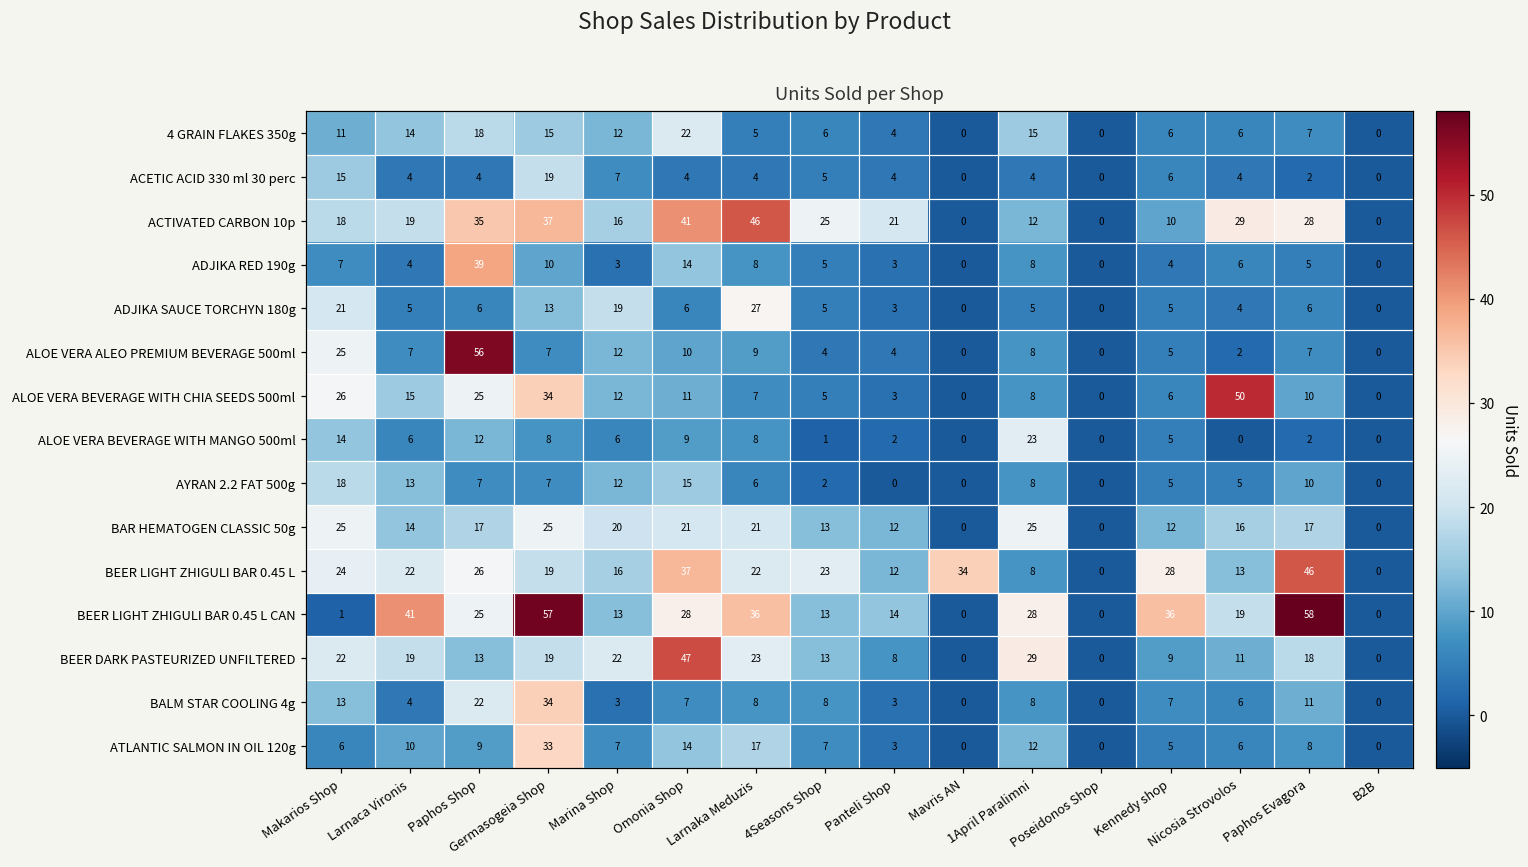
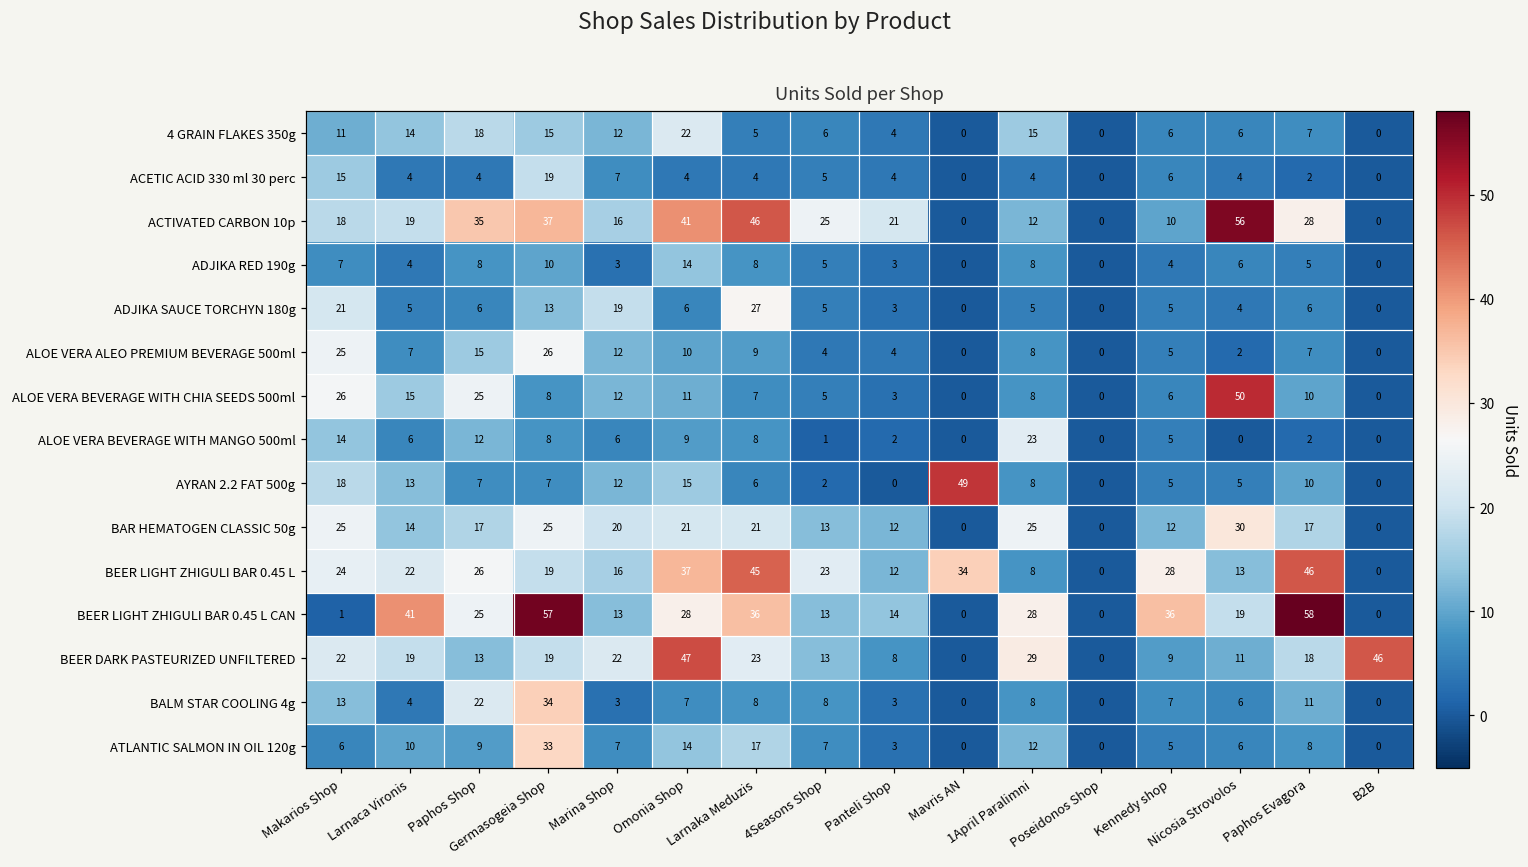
ACTIVATED CARBON 10p, Nicosia Strovolos: 29 -> 56
ADJIKA RED 190g, Paphos Shop: 39 -> 8
ALOE VERA ALEO PREMIUM BEVERAGE 500ml, Paphos Shop: 56 -> 15
ALOE VERA ALEO PREMIUM BEVERAGE 500ml, Germasogeia Shop: 7 -> 26
ALOE VERA BEVERAGE WITH CHIA SEEDS 500ml, Germasogeia Shop: 34 -> 8
AYRAN 2.2 FAT 500g, Mavris AN: 0 -> 49
BAR HEMATOGEN CLASSIC 50g, Nicosia Strovolos: 16 -> 30
BEER LIGHT ZHIGULI BAR 0.45 L, Larnaka Meduzis: 22 -> 45
BEER DARK PASTEURIZED UNFILTERED, B2B: 0 -> 46
